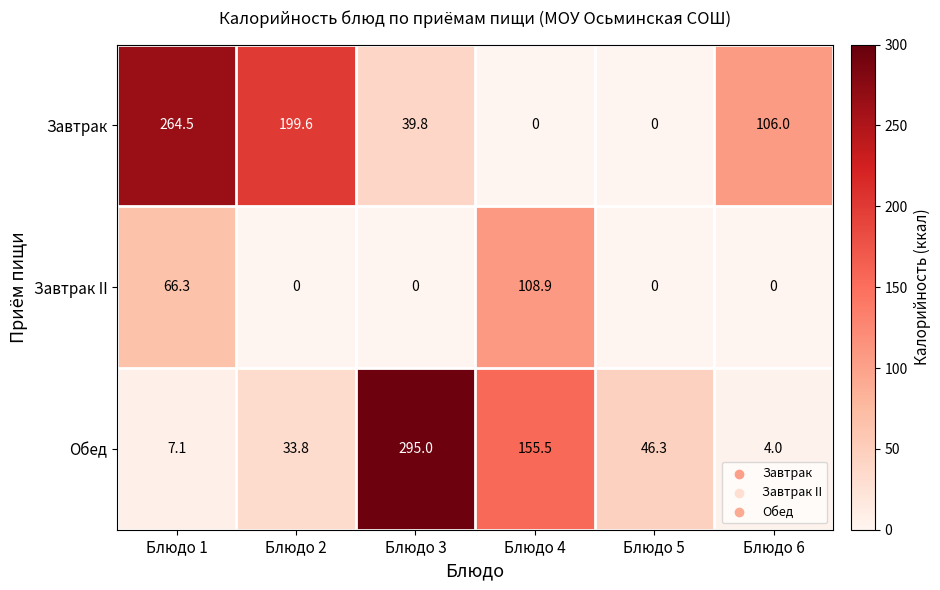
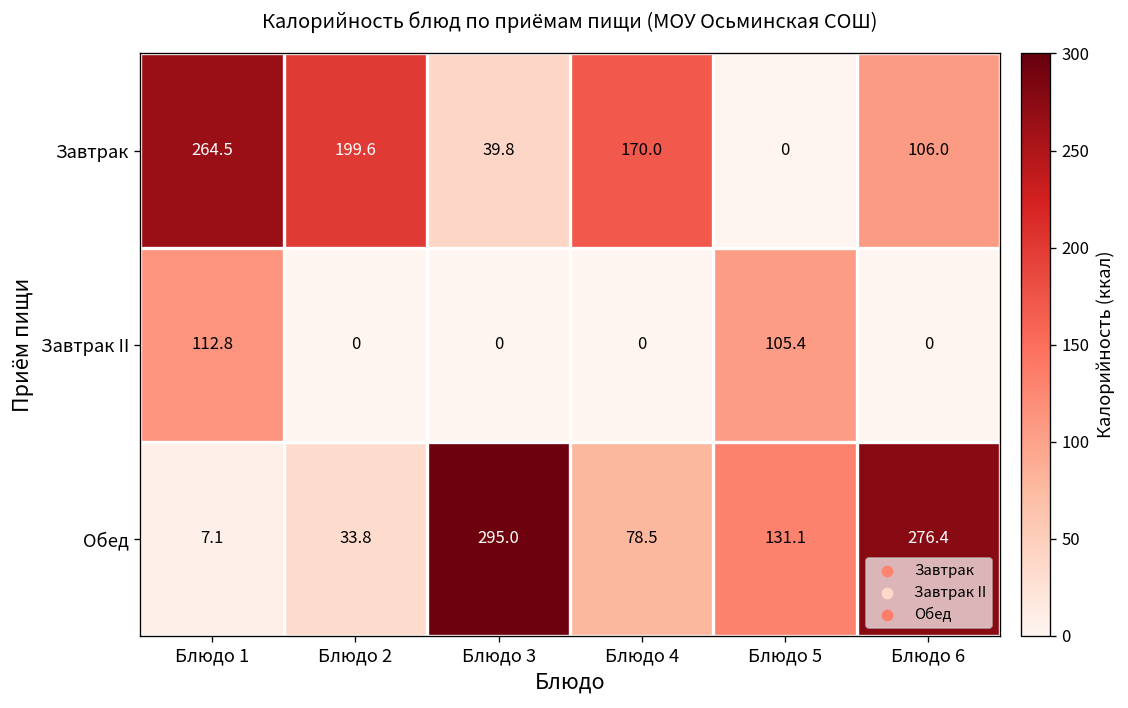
Завтрак, Блюдо 4: 0 -> 170.0
Завтрак II, Блюдо 1: 66.3 -> 112.8
Завтрак II, Блюдо 4: 108.9 -> 0
Завтрак II, Блюдо 5: 0 -> 105.4
Обед, Блюдо 4: 155.5 -> 78.5
Обед, Блюдо 5: 46.3 -> 131.1
Обед, Блюдо 6: 4.0 -> 276.4
